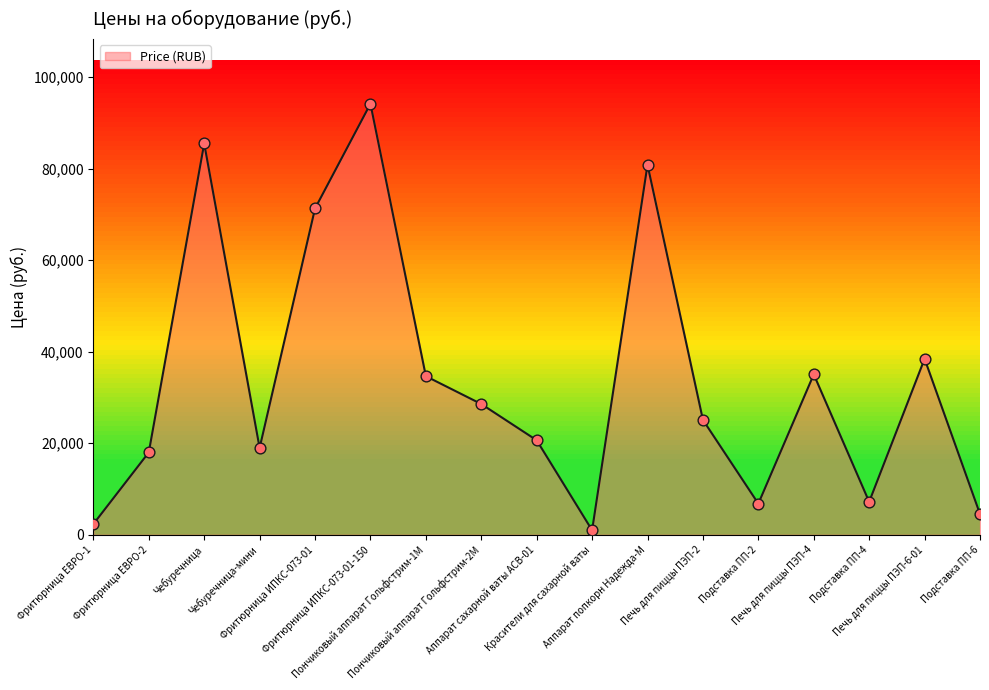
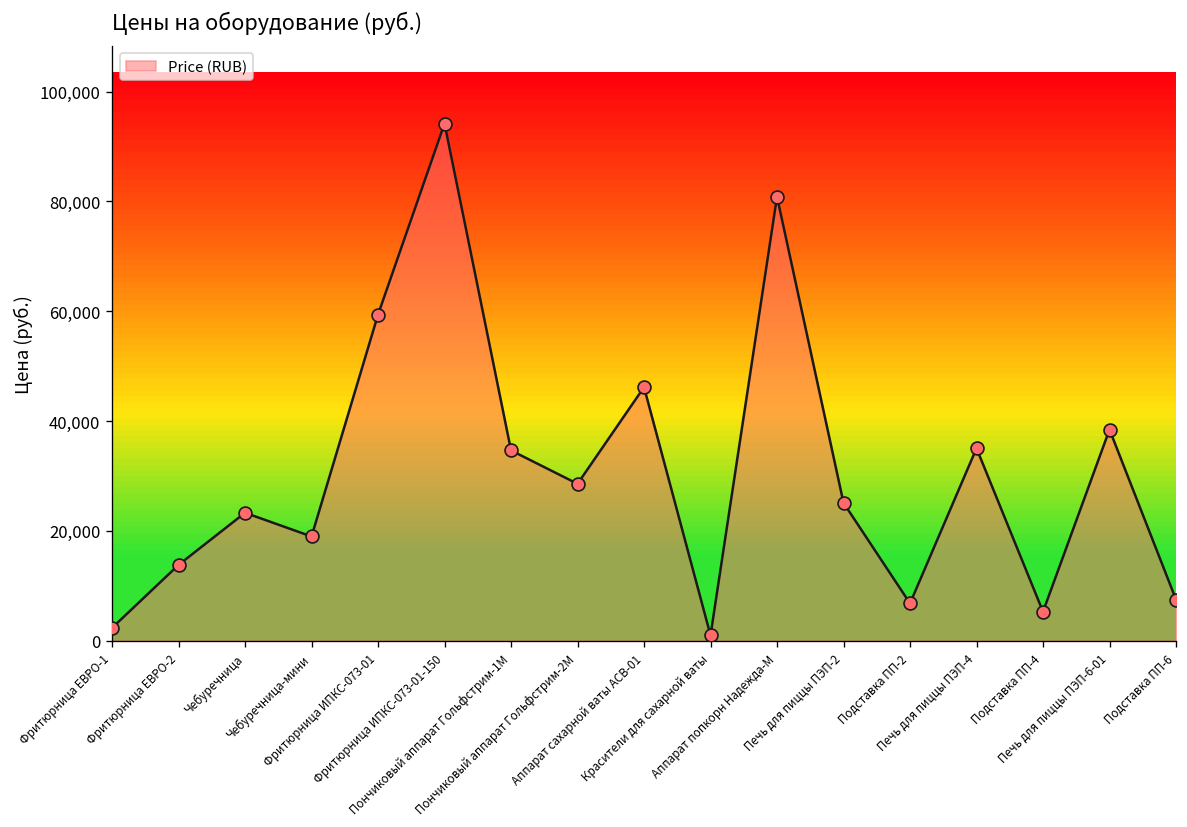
Фритюрница ЕВРО-2: 18,000 -> 14,000
Чебуречница: 85,000 -> 23,000
Фритюрница ИПКС-073-01: 71,000 -> 59,000
Аппарат сахарной ваты АСВ-01: 21,000 -> 46,000
Подставка ПП-4: 7,000 -> 5,000
Подставка ПП-6: 5,000 -> 8,000
